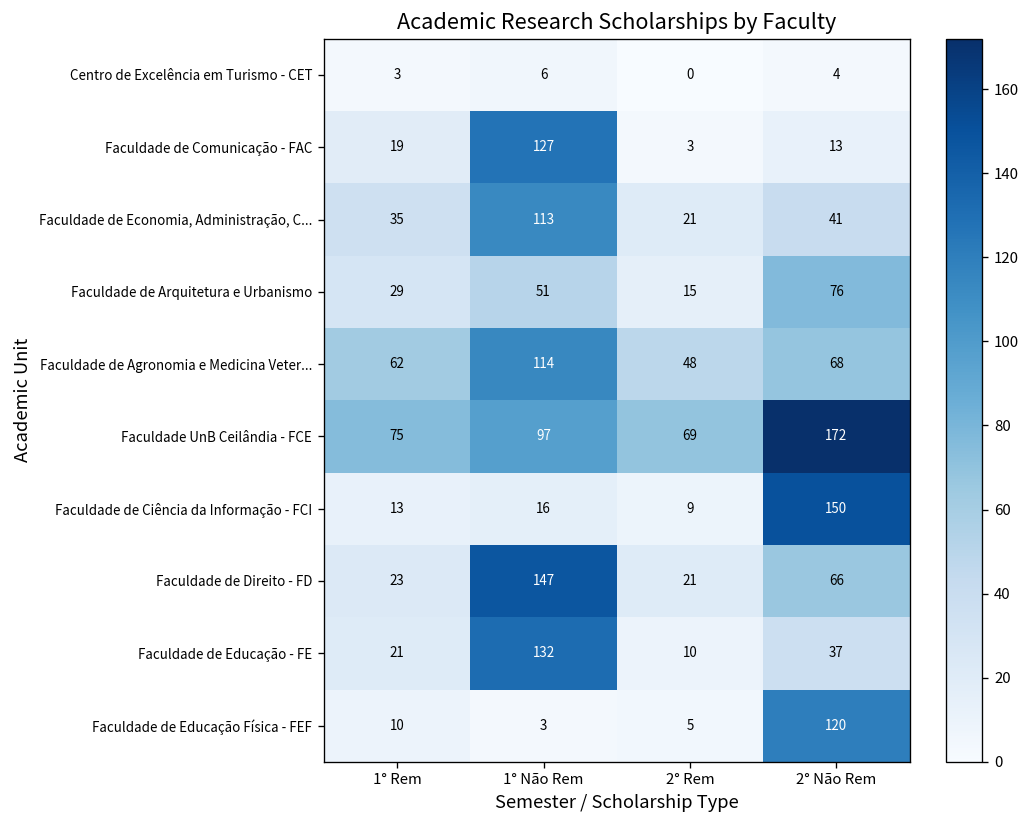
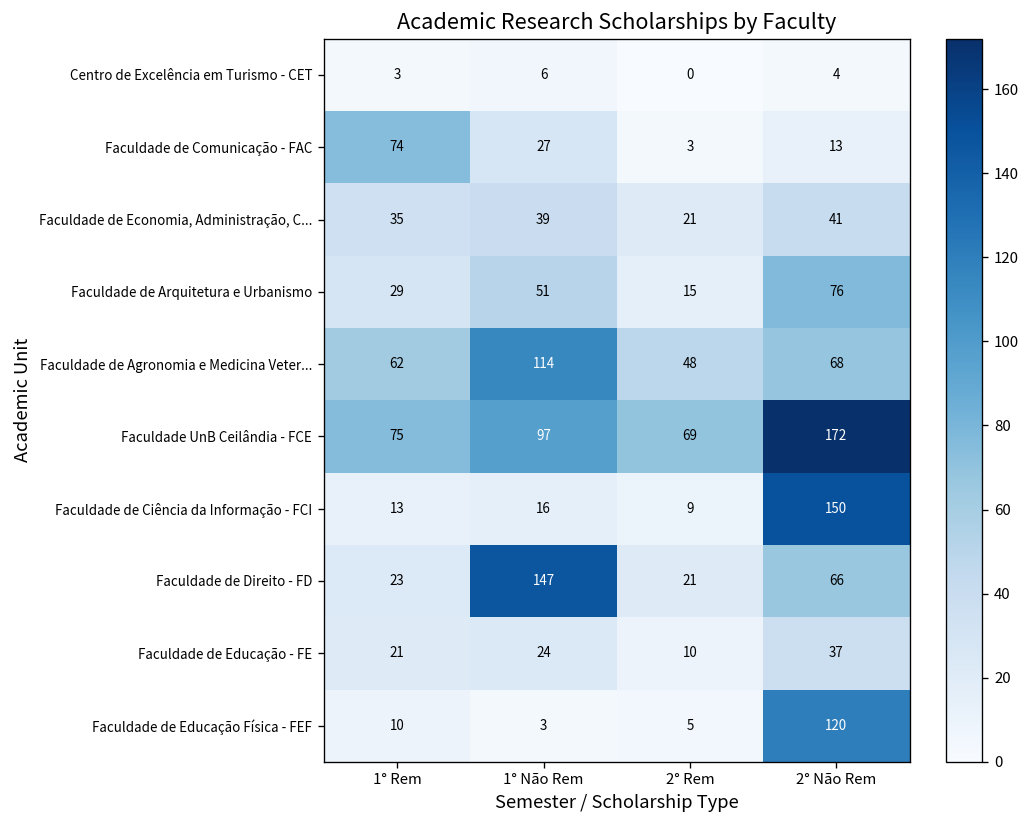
Faculdade de Comunicação - FAC, 1° Rem: 19 -> 74
Faculdade de Comunicação - FAC, 1° Não Rem: 127 -> 27
Faculdade de Economia, Administração, C..., 1° Não Rem: 113 -> 39
Faculdade de Educação - FE, 1° Não Rem: 132 -> 24
